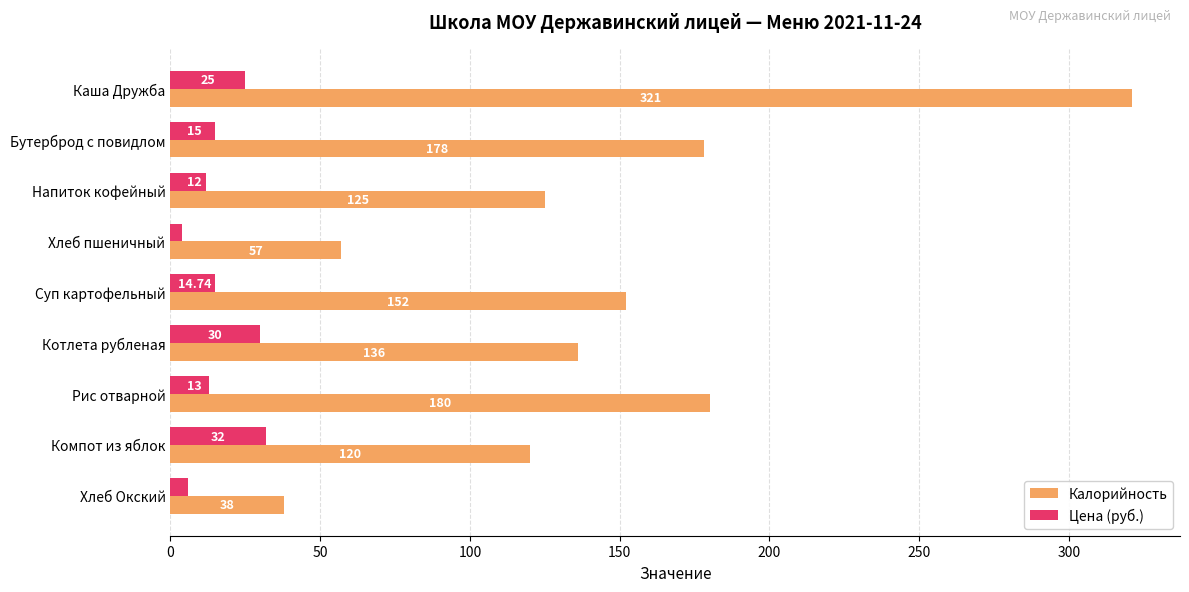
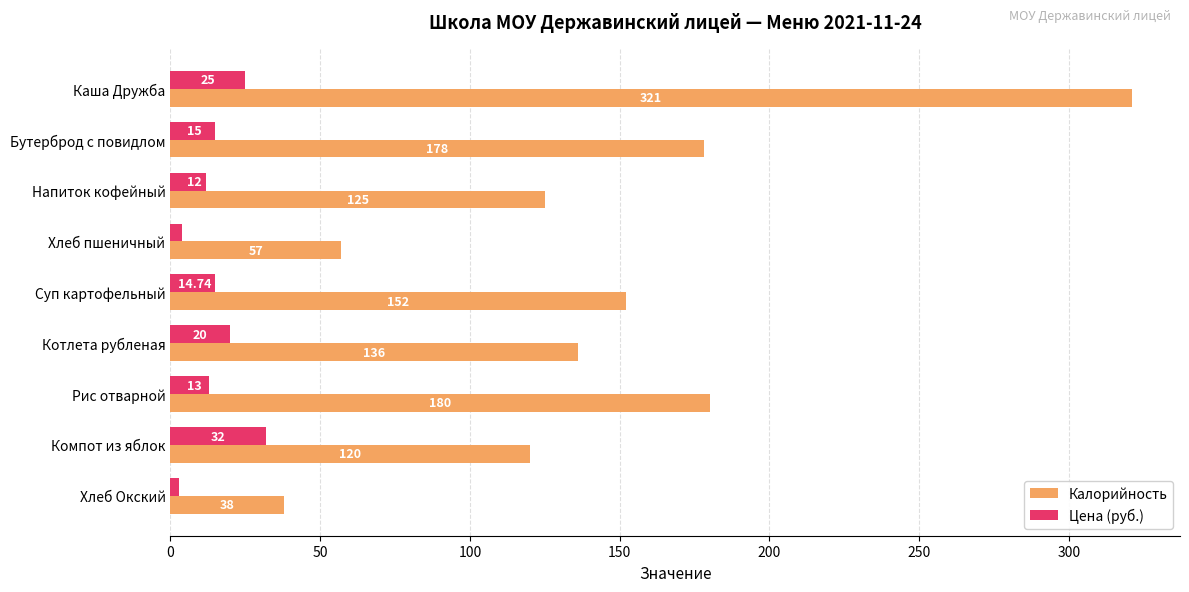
Цена (руб.), Котлета рубленая: 30 -> 20
Цена (руб.), Хлеб Окский: 6 -> 3
